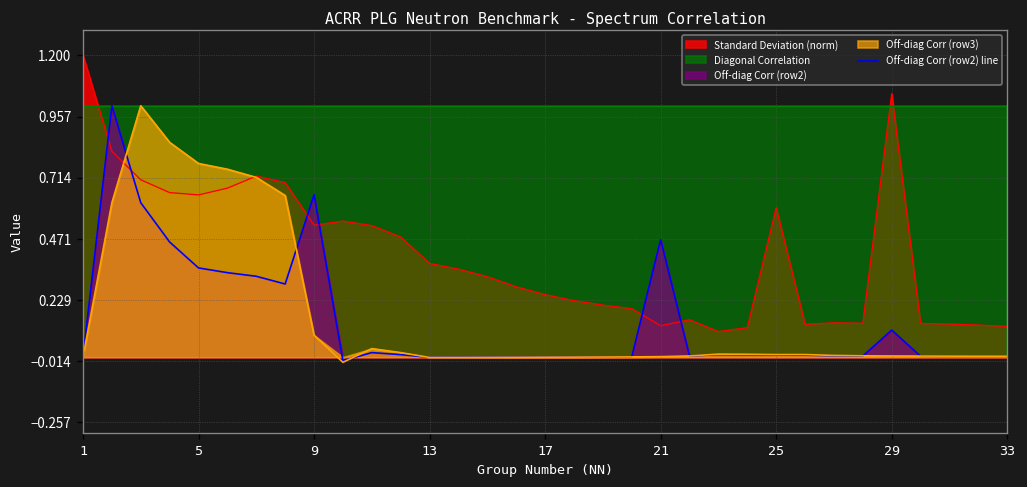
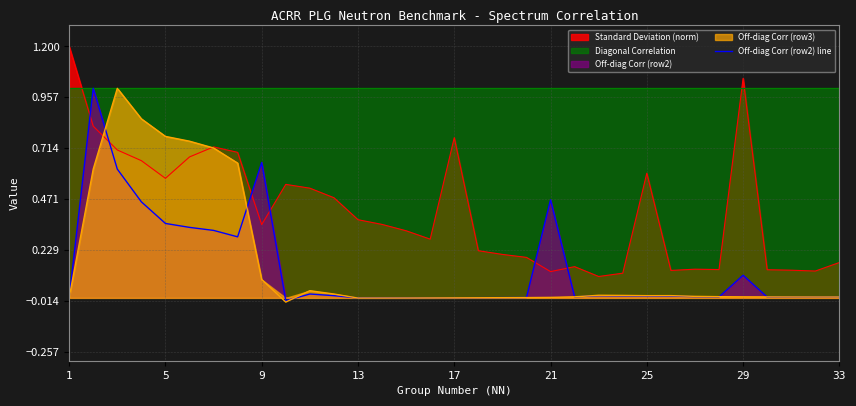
Standard Deviation (norm), 5: 0.65 -> 0.57
Standard Deviation (norm), 9: 0.52 -> 0.35
Standard Deviation (norm), 17: 0.25 -> 0.76
Standard Deviation (norm), 33: 0.12 -> 0.17
